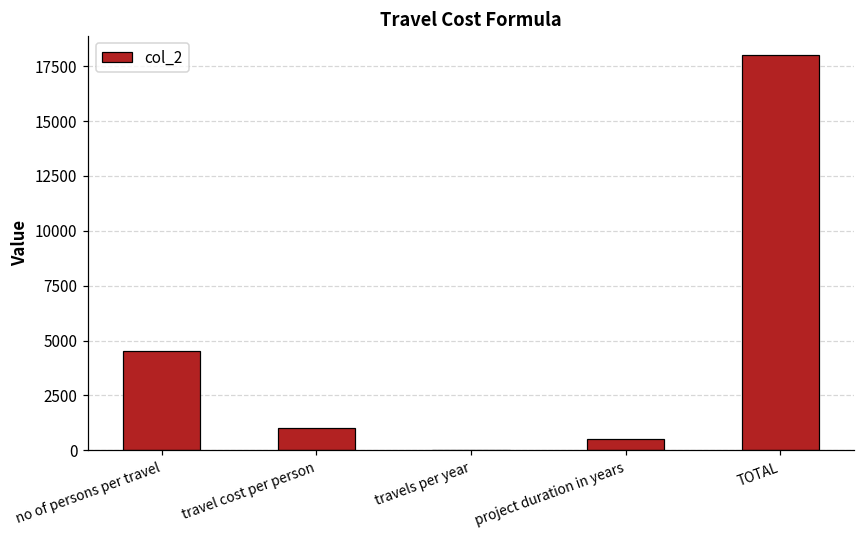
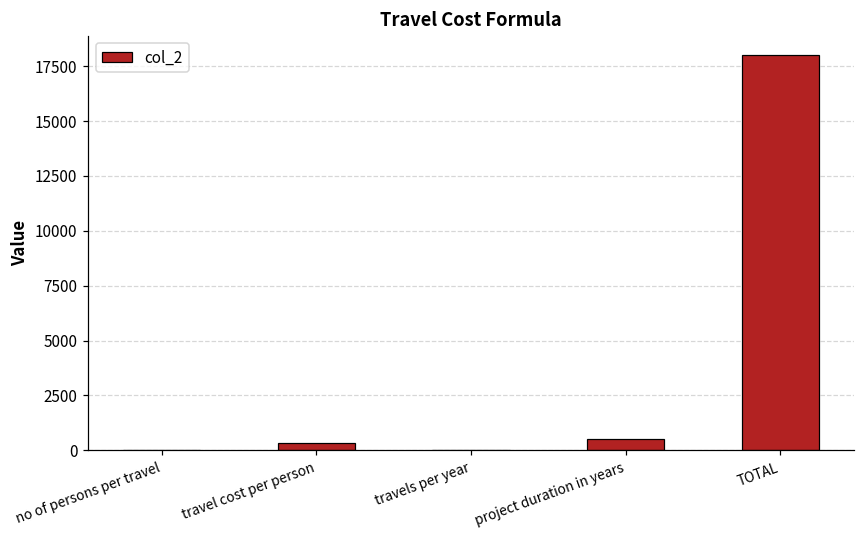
no of persons per travel: 4500 -> 0
travel cost per person: 1000 -> 300
